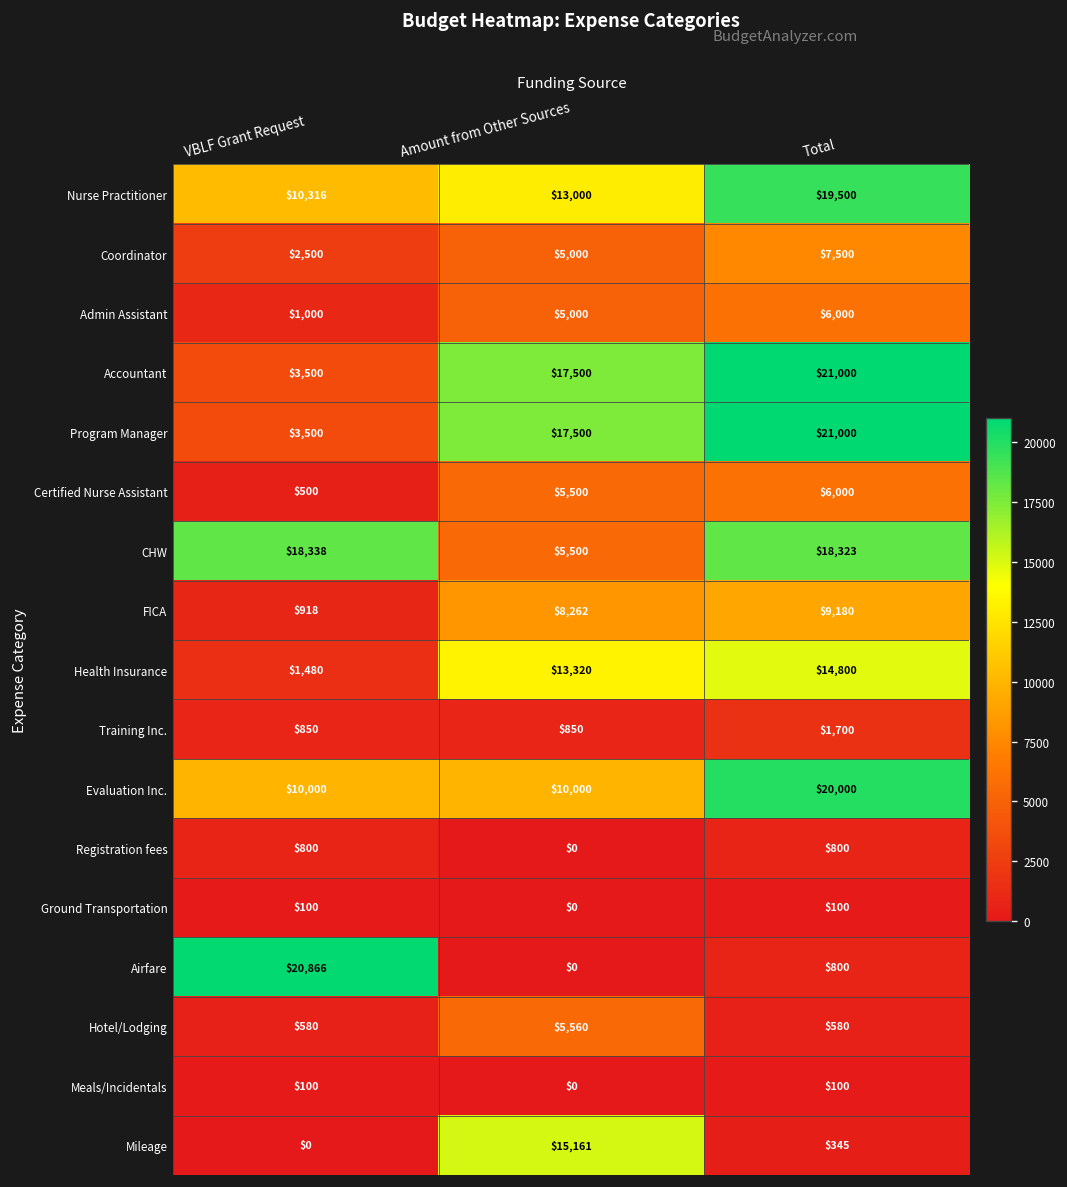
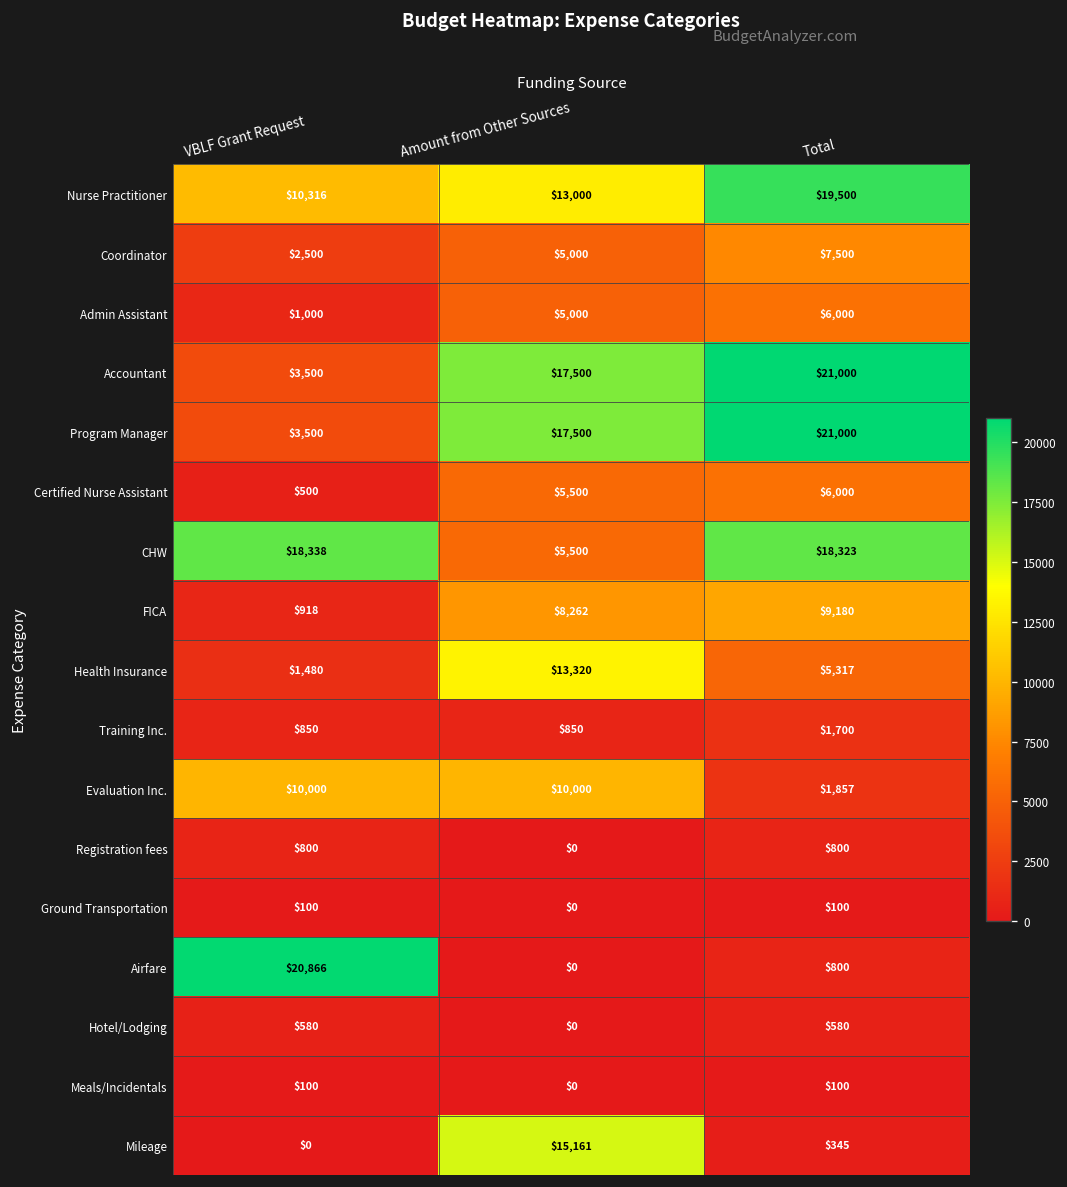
Health Insurance, Total: $14,800 -> $5,317
Evaluation Inc., Total: $20,000 -> $1,857
Hotel/Lodging, Amount from Other Sources: $5,560 -> $0
